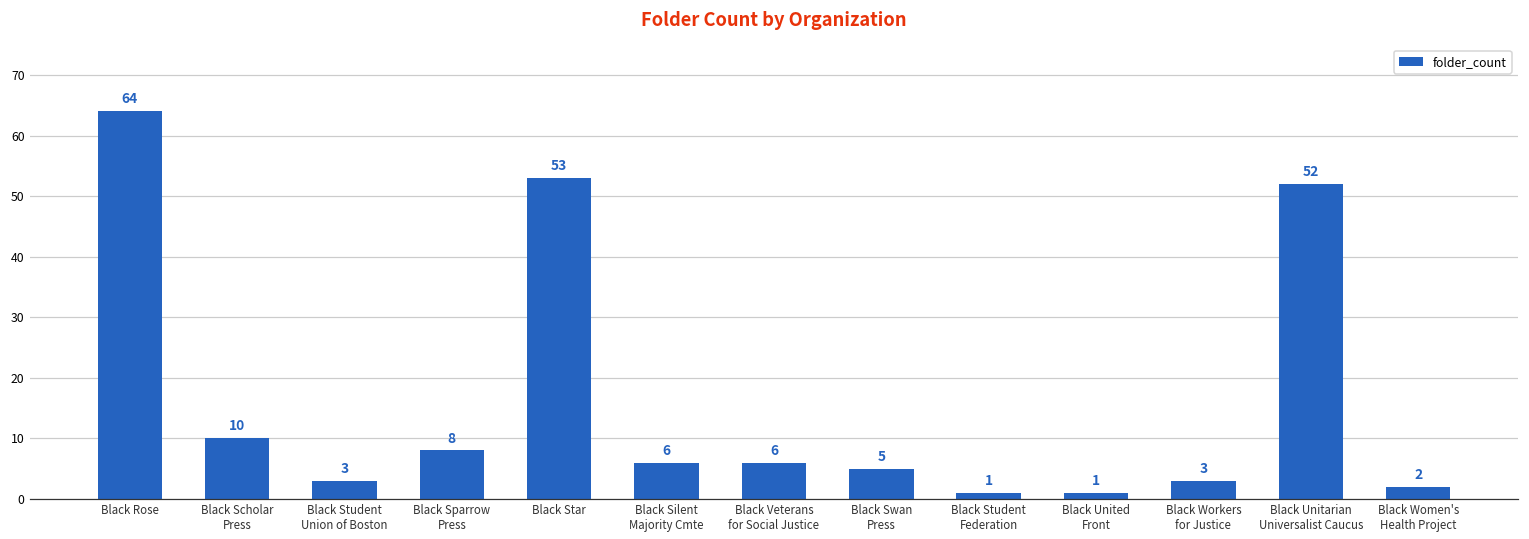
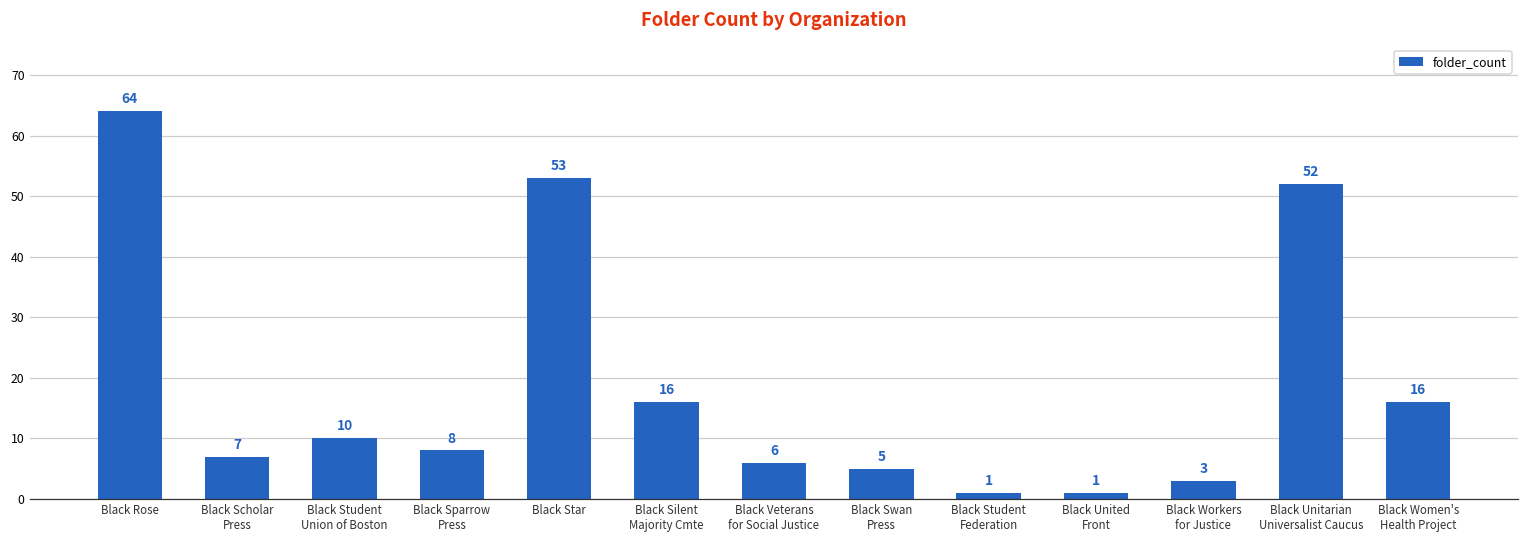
Black Scholar Press: 10 -> 7
Black Student Union of Boston: 3 -> 10
Black Silent Majority Cmte: 6 -> 16
Black Women's Health Project: 2 -> 16
